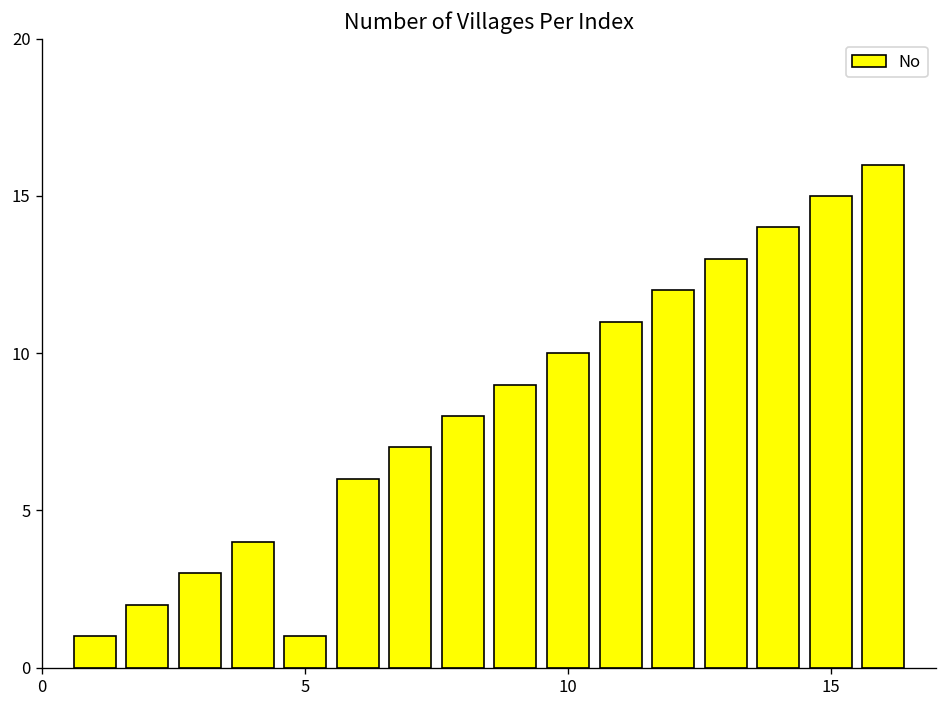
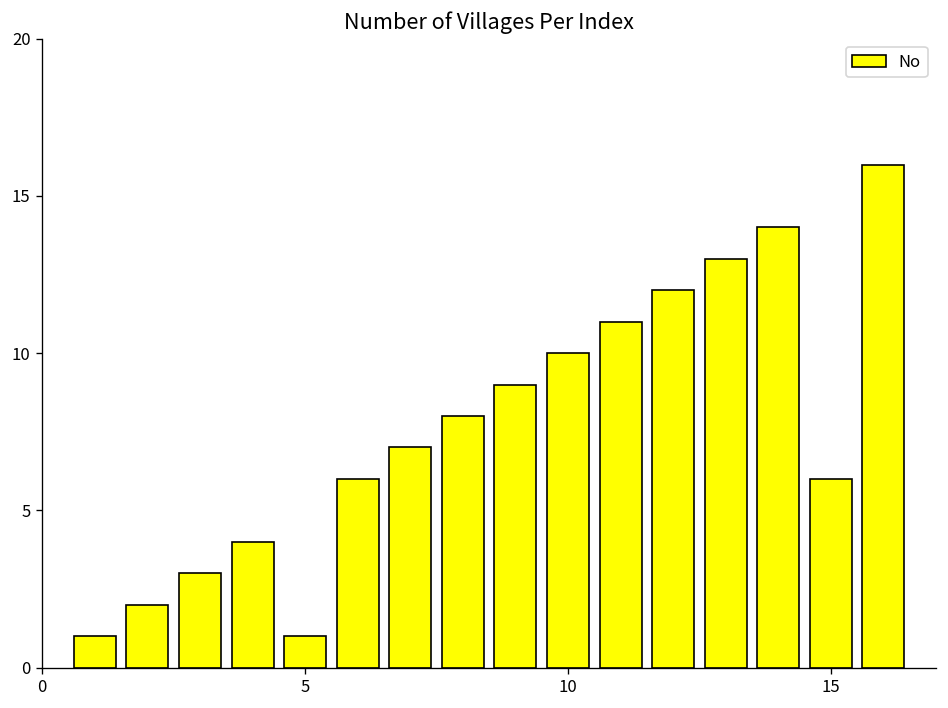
15: 15 -> 6
